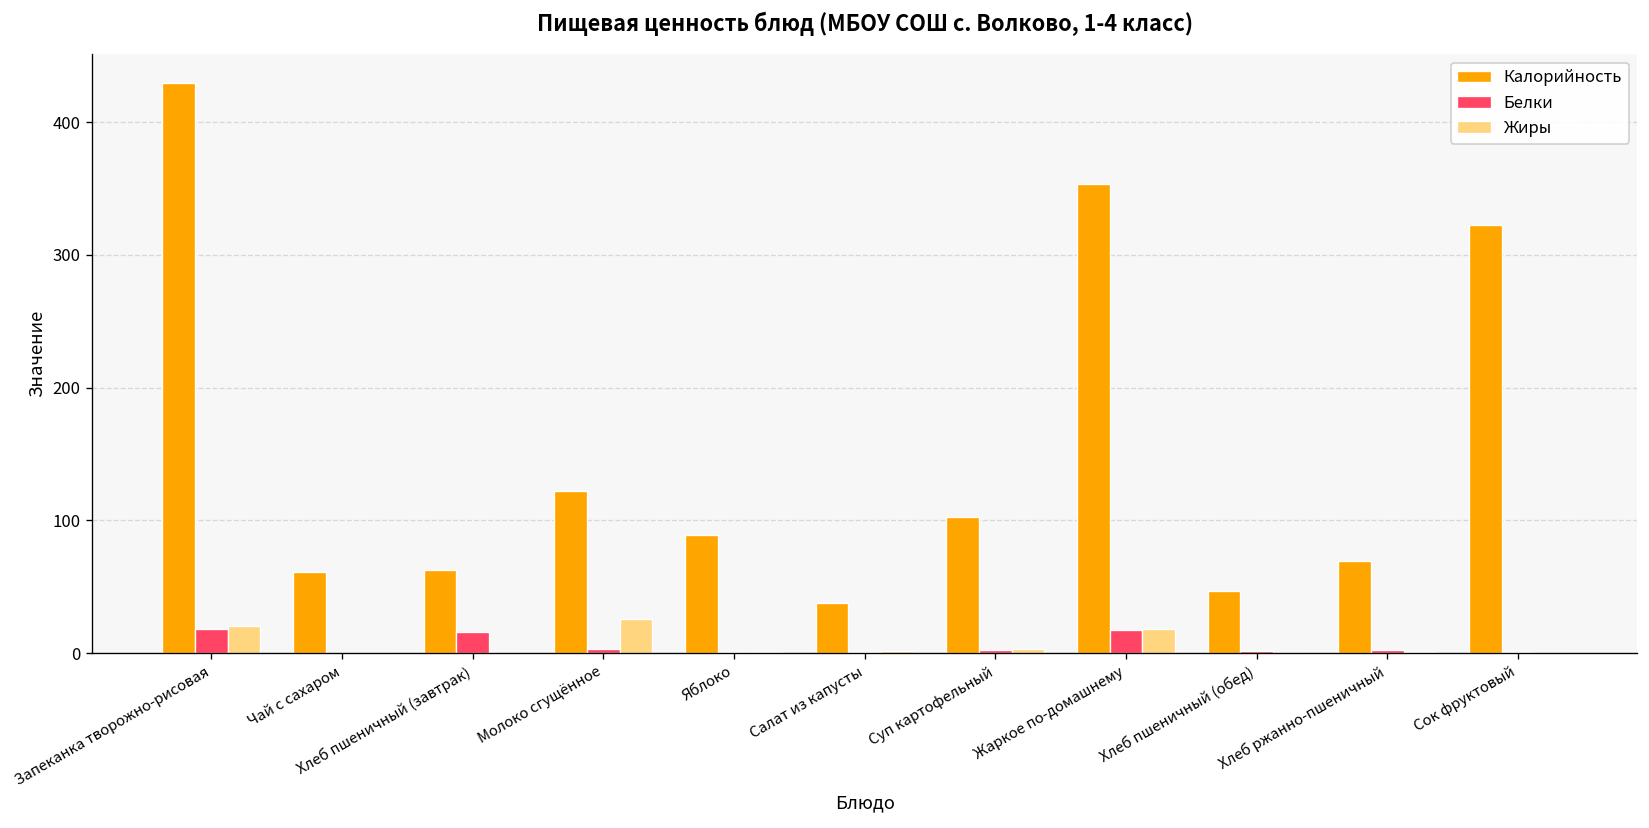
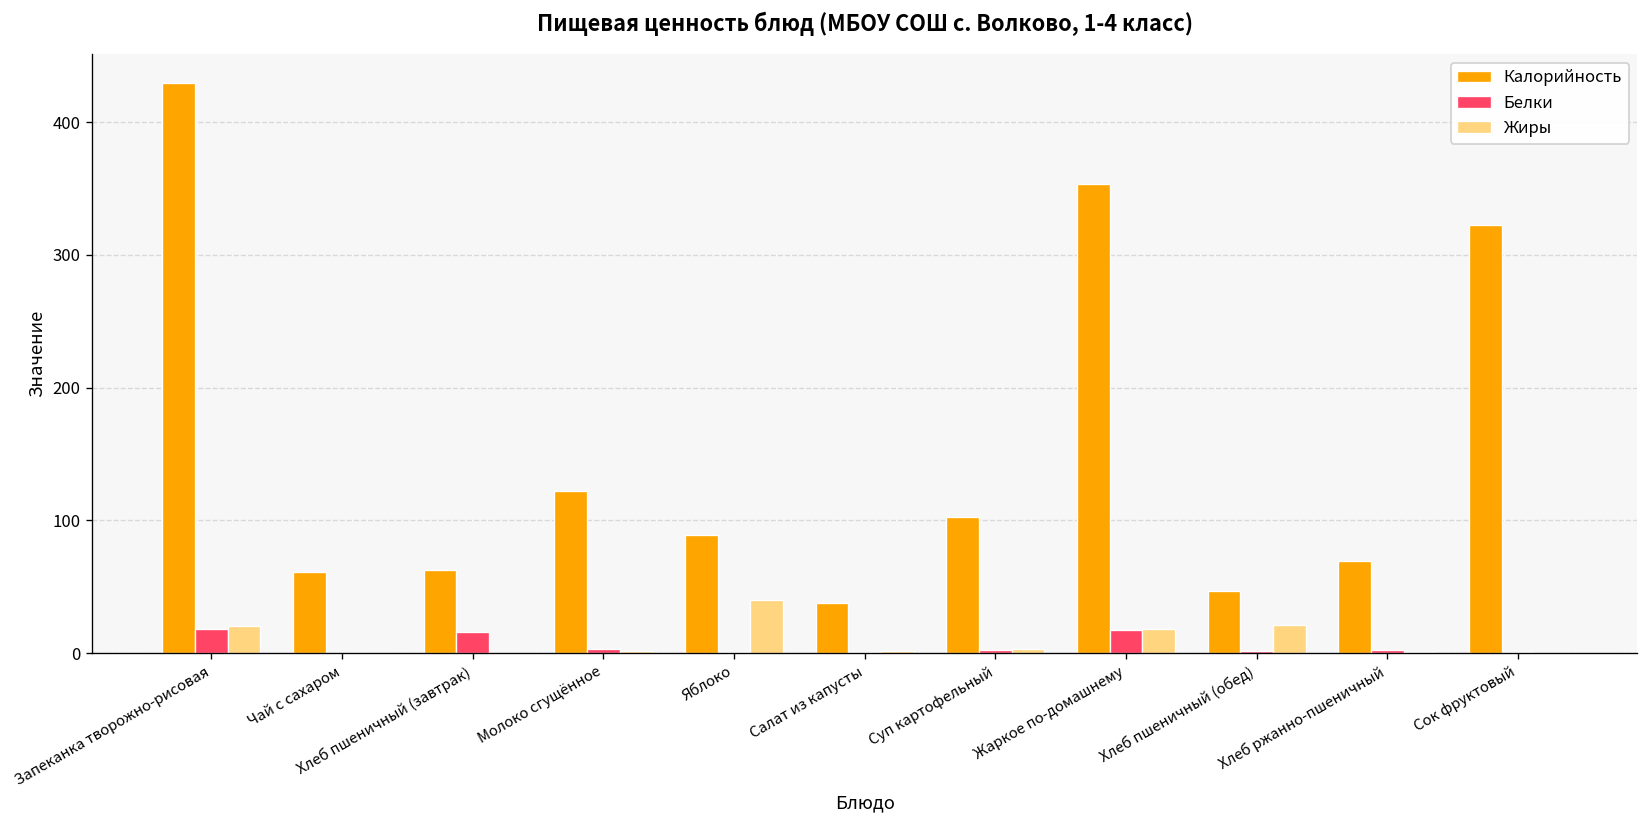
Жиры, Молоко сгущённое: 26 -> 2
Жиры, Яблоко: 1 -> 40
Жиры, Хлеб пшеничный (обед): 0 -> 21
